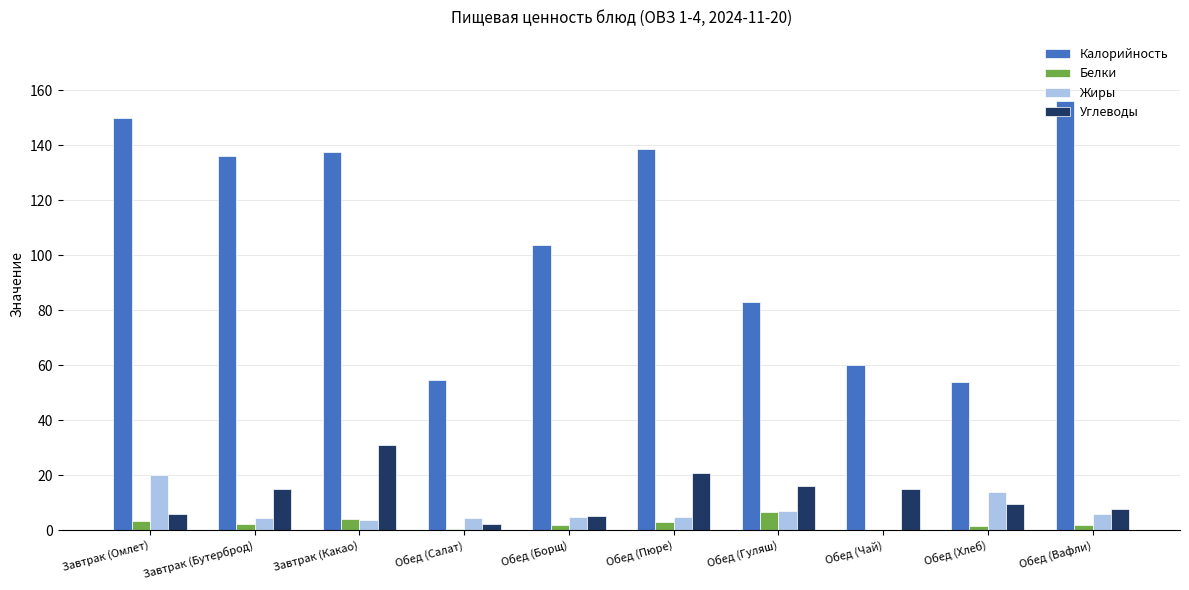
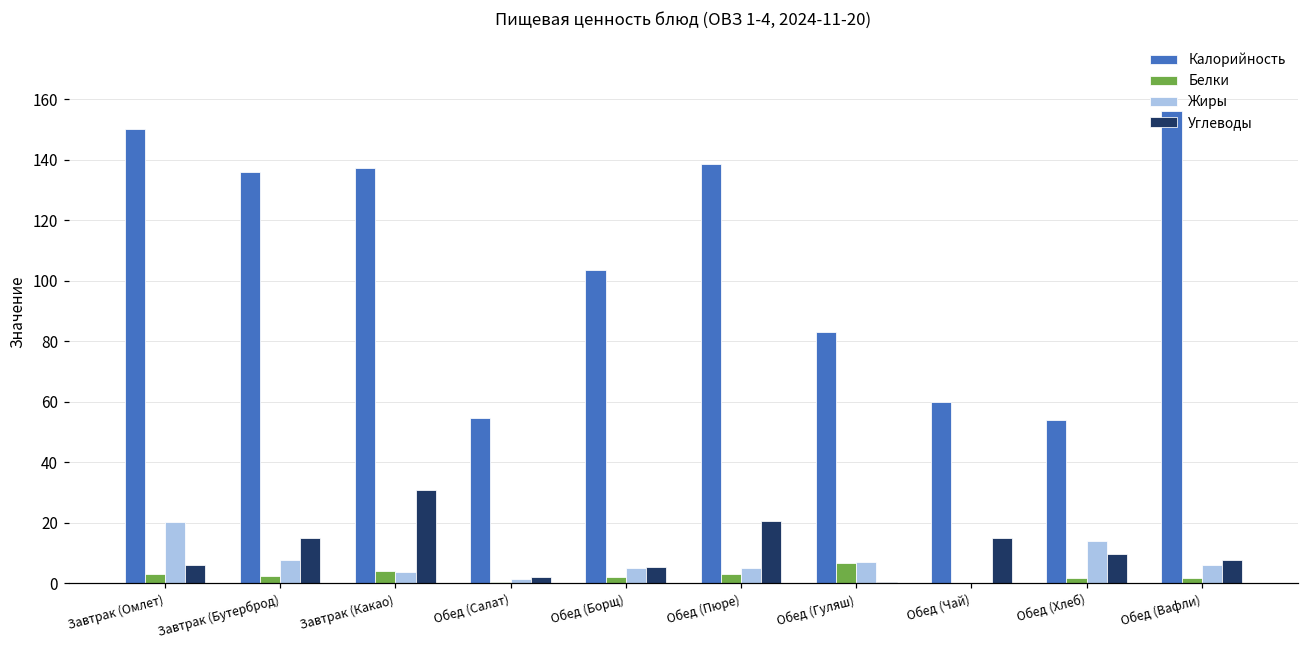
Жиры, Завтрак (Бутерброд): 4 -> 7
Жиры, Обед (Салат): 4 -> 1
Углеводы, Обед (Гуляш): 16 -> 0
